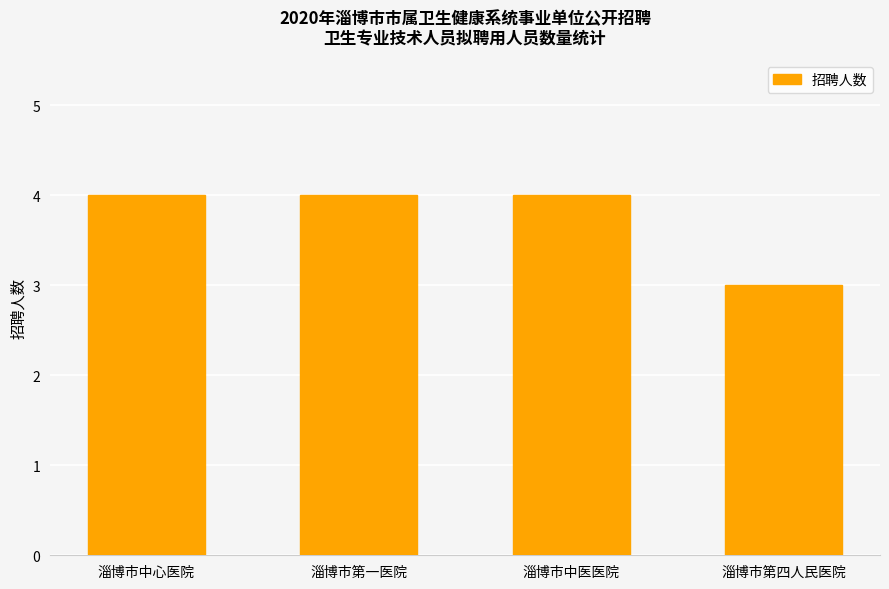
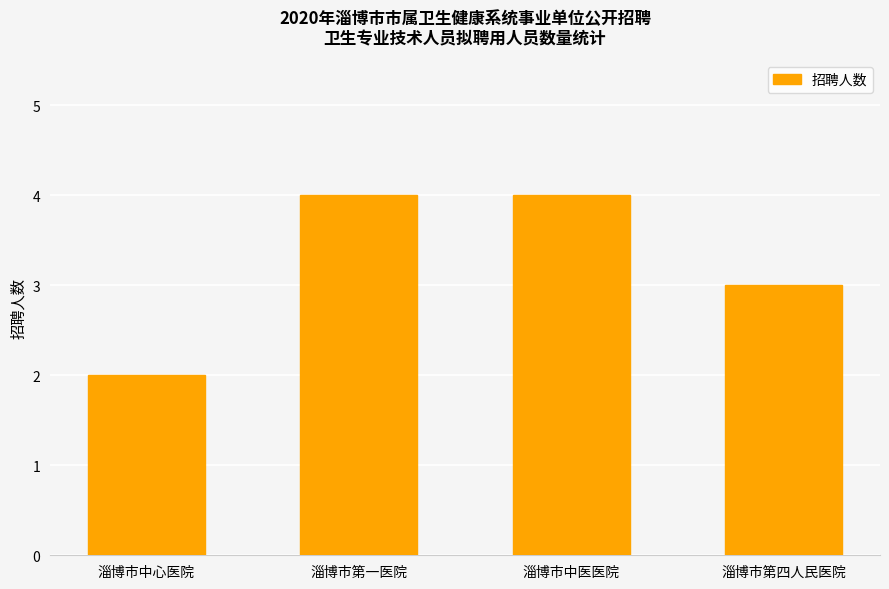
淄博市中心医院: 4 -> 2
